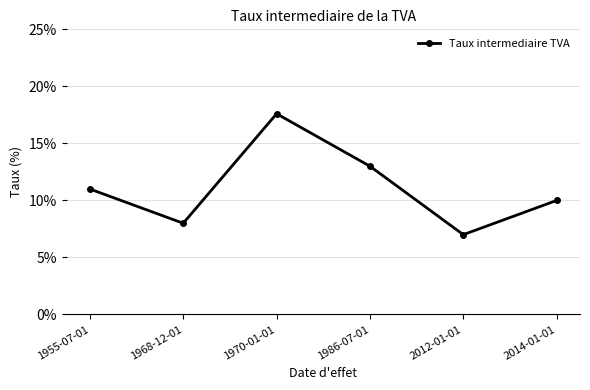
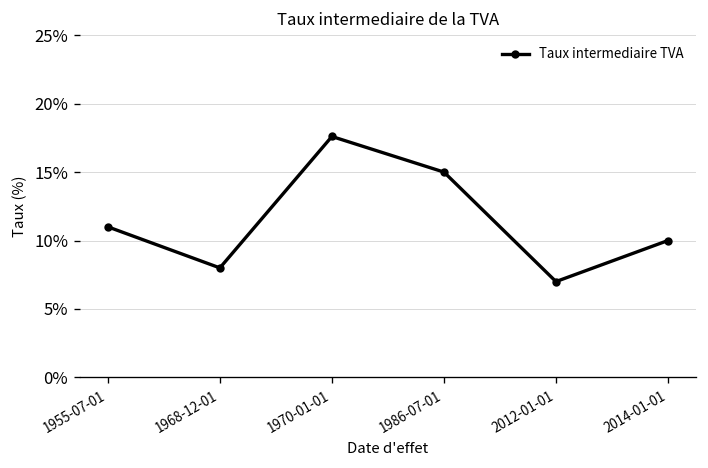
1986-07-01: 13.0% -> 15.0%
